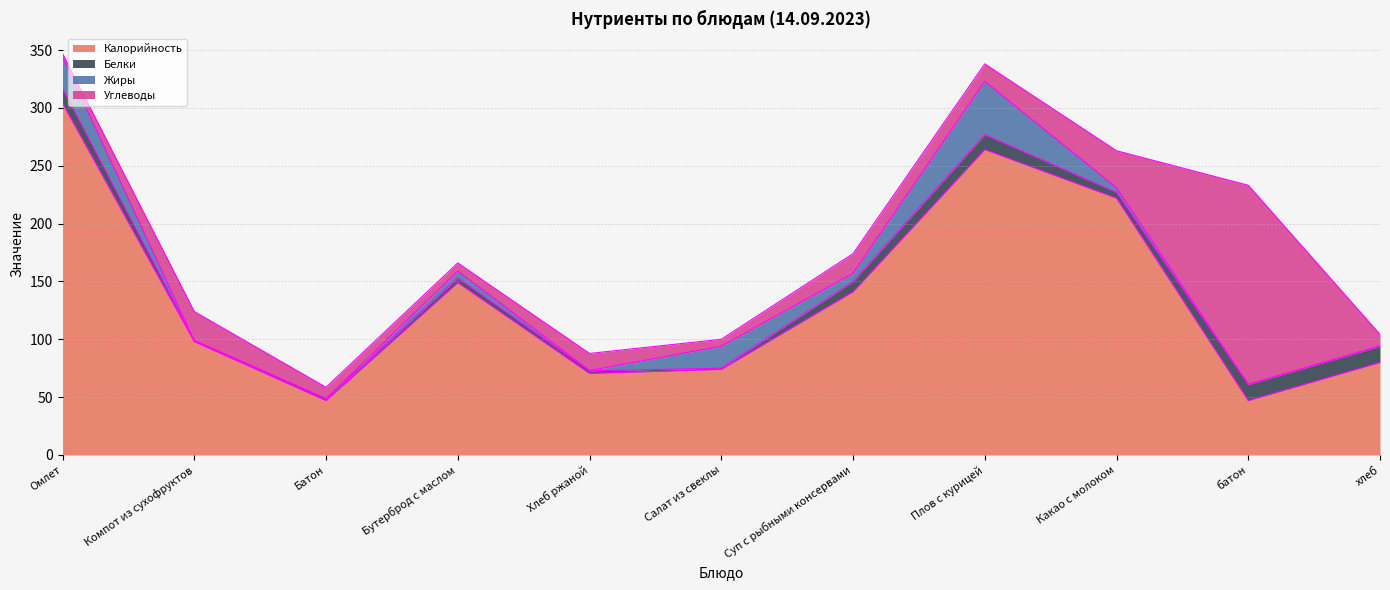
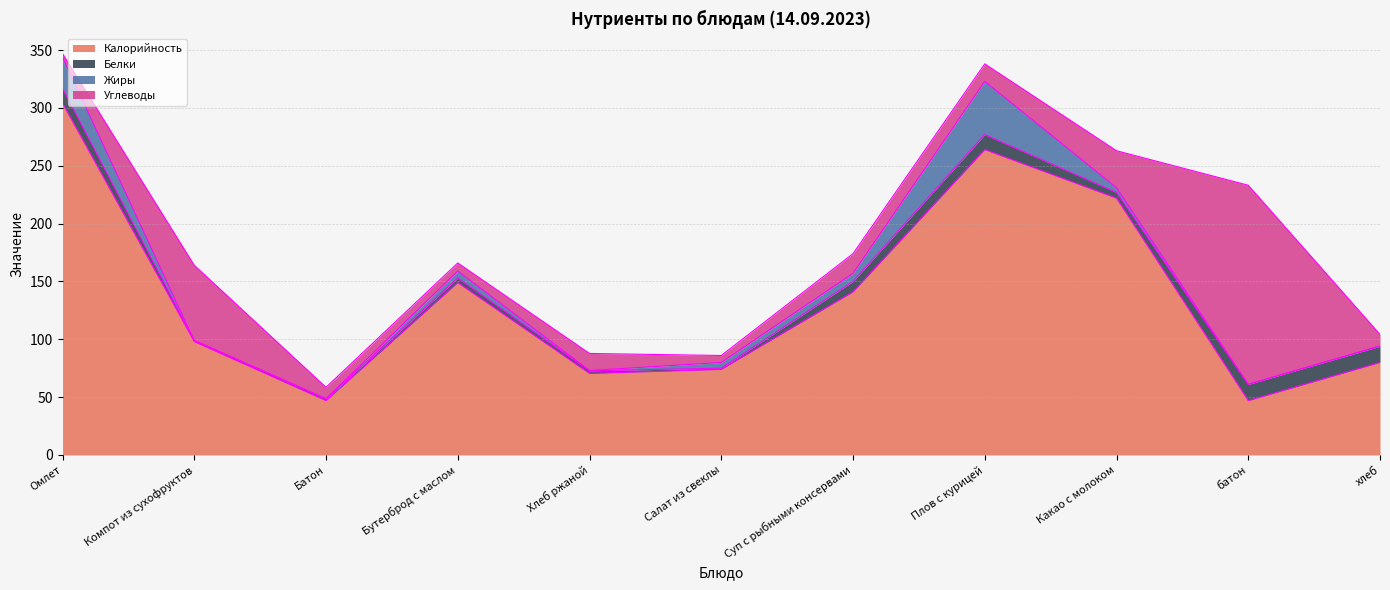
Углеводы, Компот из сухофруктов: 25 -> 65
Жиры, Салат из свеклы: 19 -> 5
